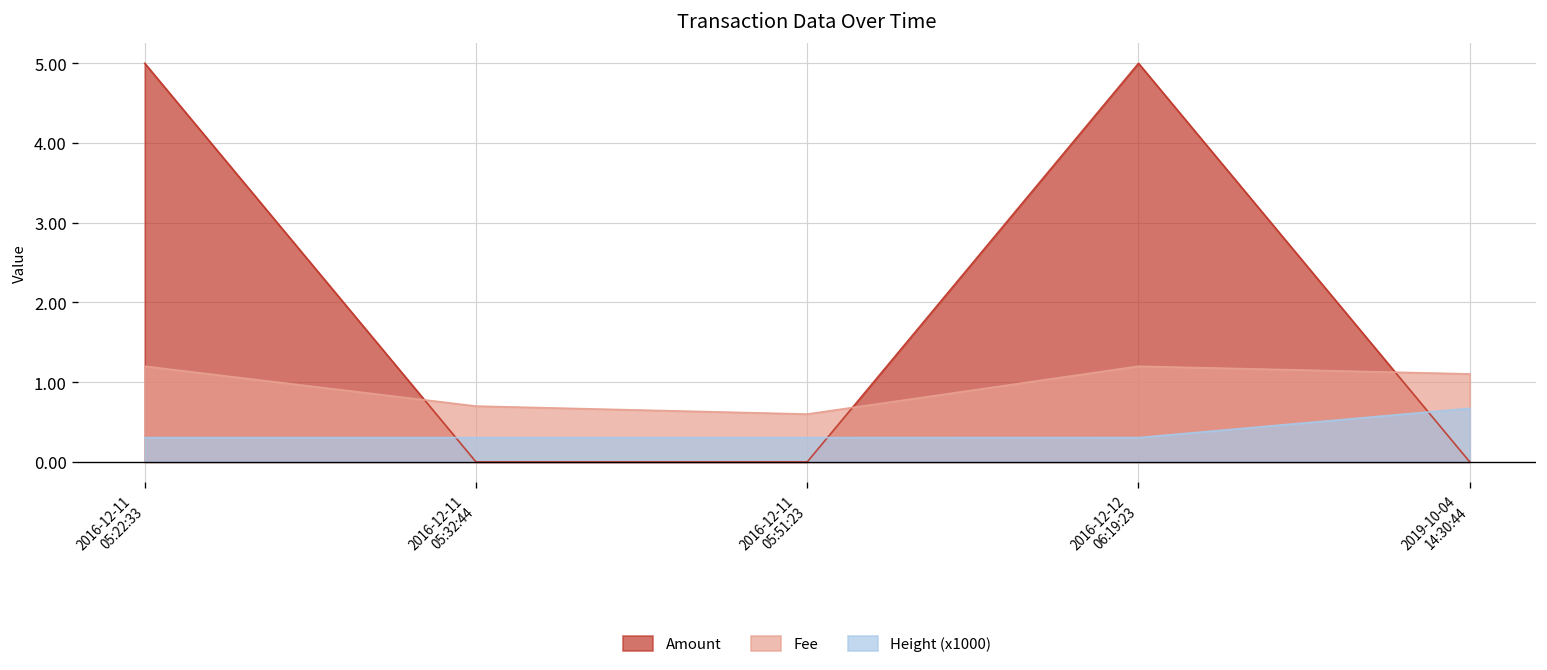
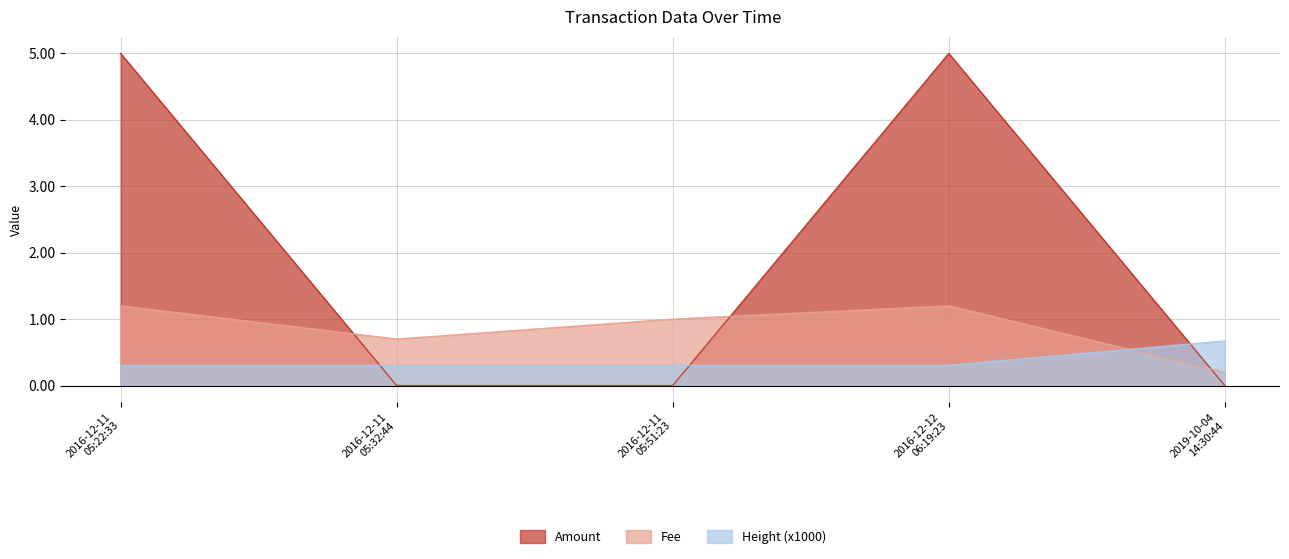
Fee, 2016-12-11 05:51:23: 0.6 -> 1.0
Fee, 2019-10-04 14:30:44: 1.1 -> 0.2
